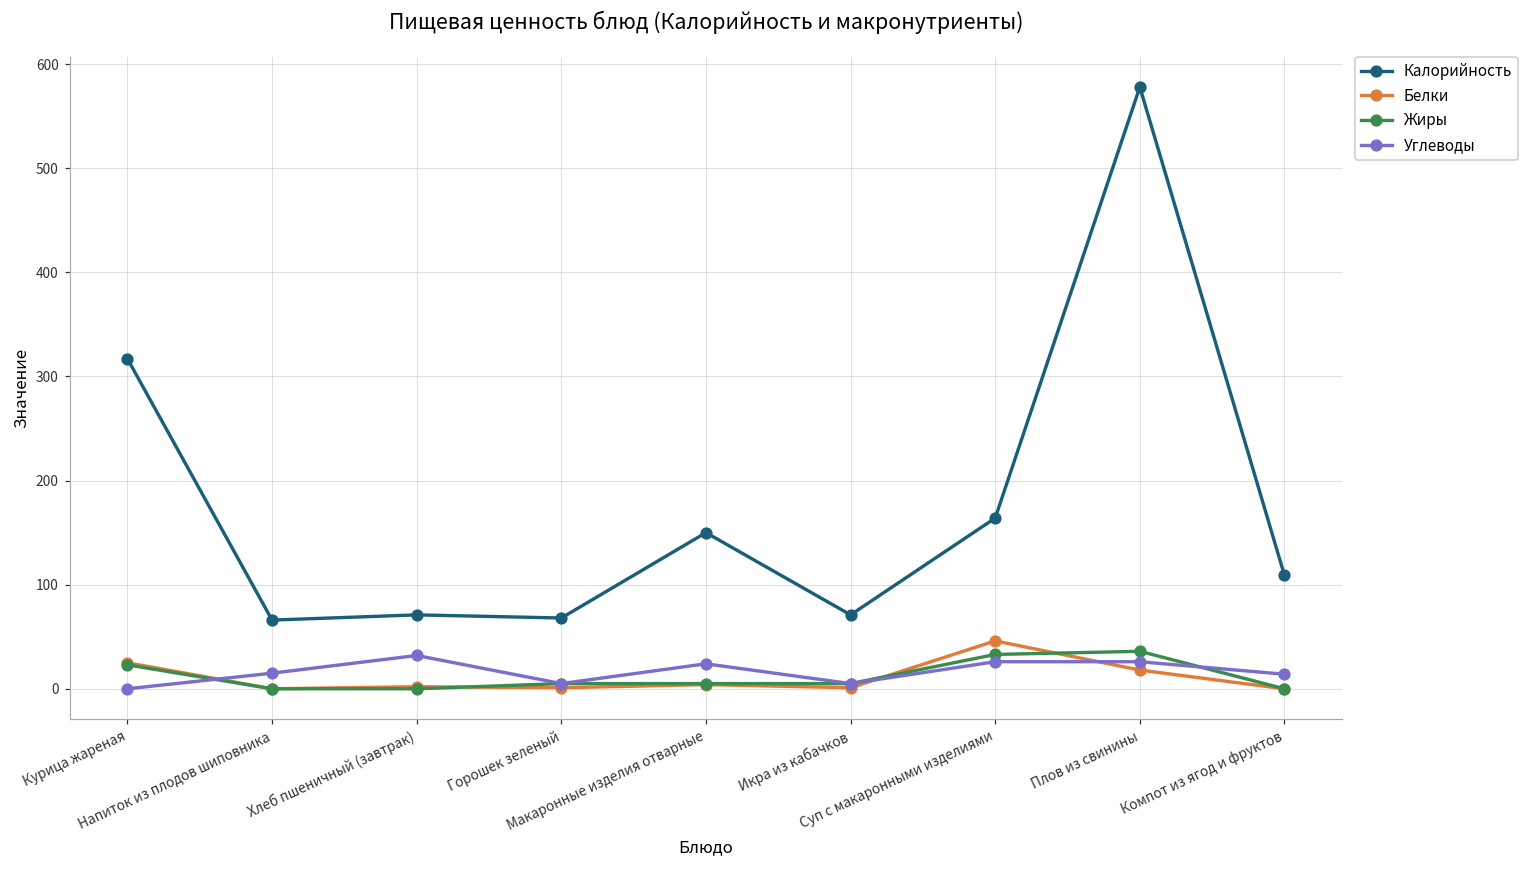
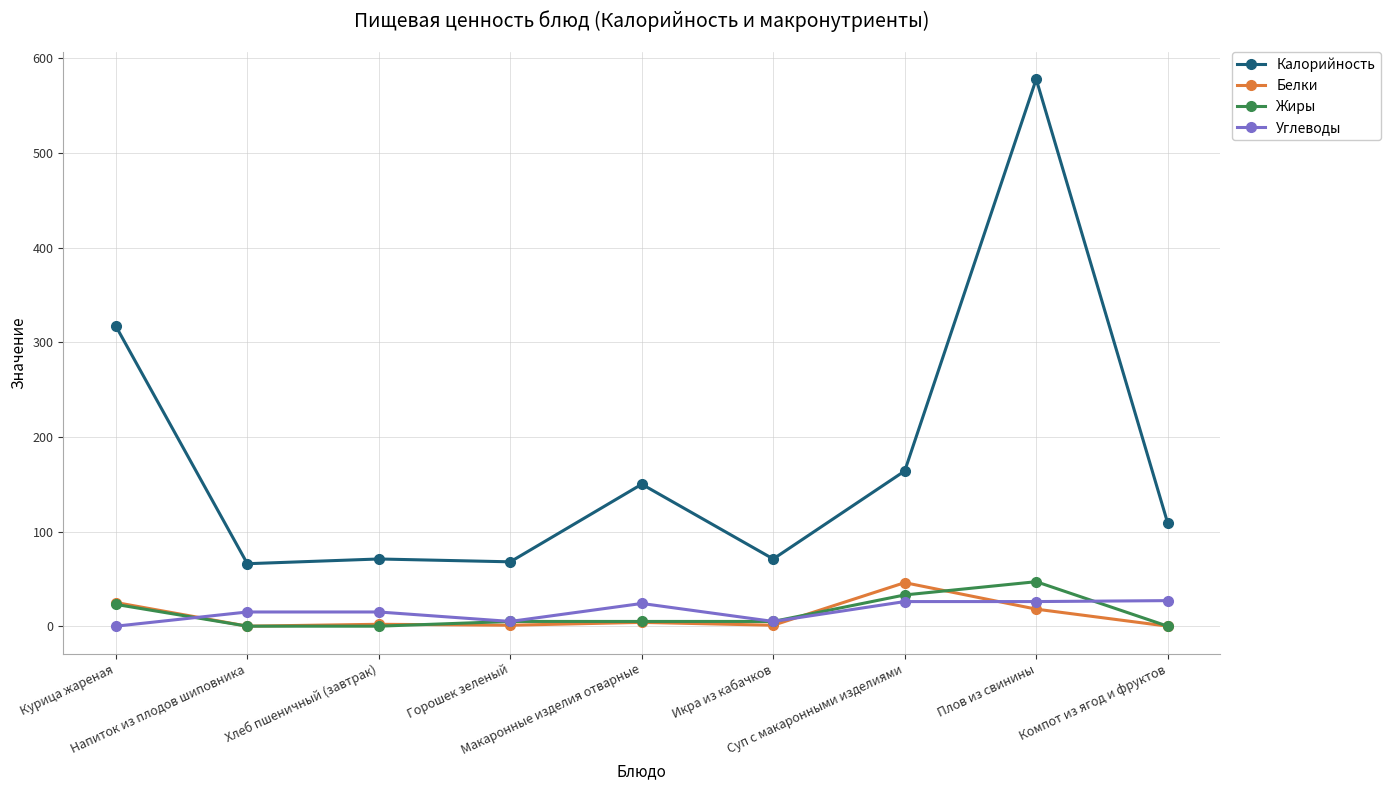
Углеводы, Хлеб пшеничный (завтрак): 30 -> 20
Жиры, Плов из свинины: 40 -> 50
Углеводы, Компот из ягод и фруктов: 10 -> 30
